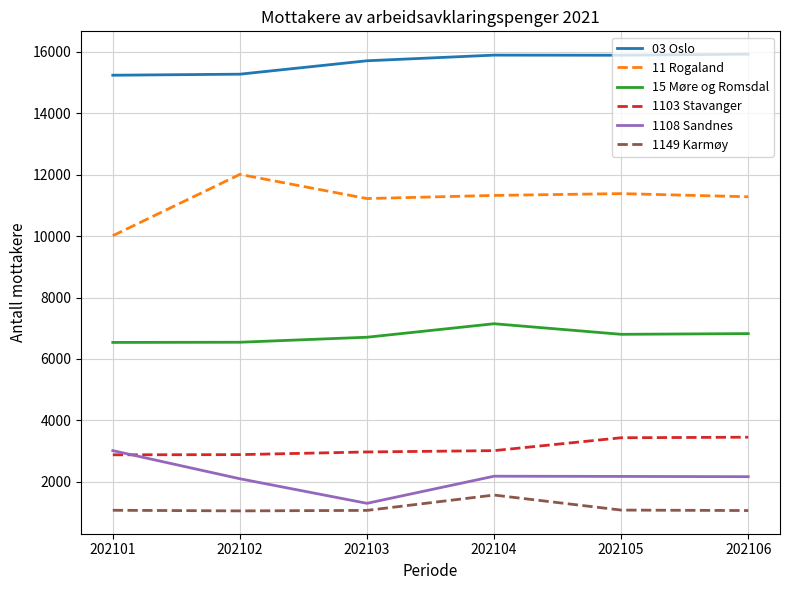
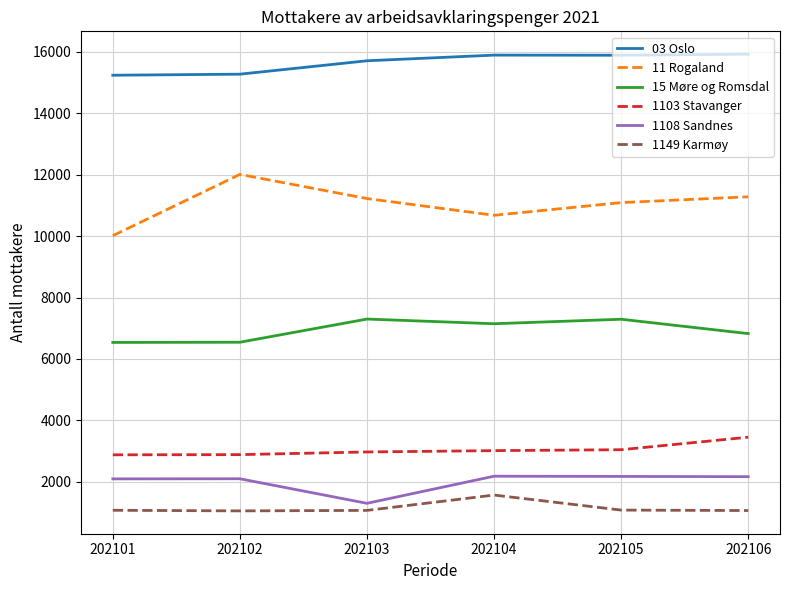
1108 Sandnes, 202101: 3000 -> 2100
15 Møre og Romsdal, 202103: 6700 -> 7300
11 Rogaland, 202104: 11300 -> 10700
11 Rogaland, 202105: 11400 -> 11100
15 Møre og Romsdal, 202105: 6800 -> 7300
1103 Stavanger, 202105: 3400 -> 3000
